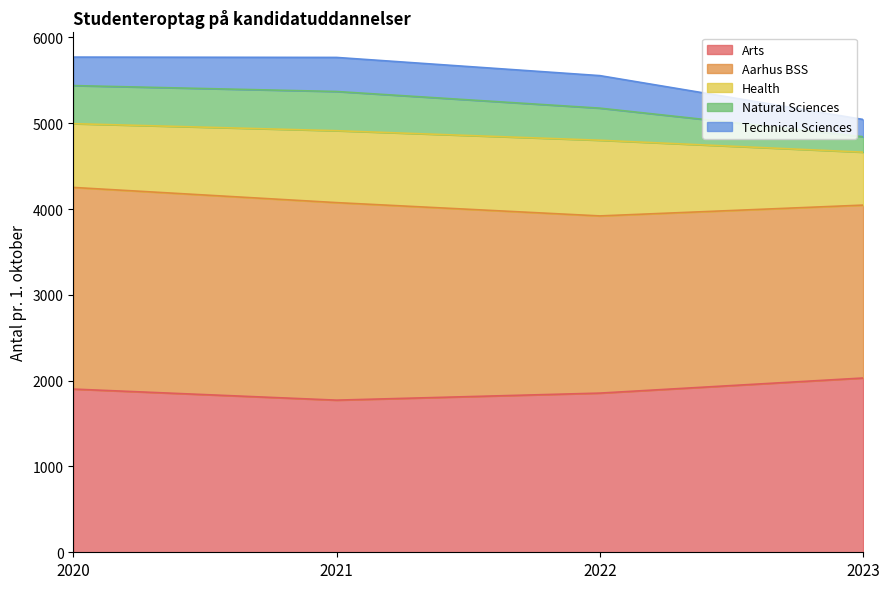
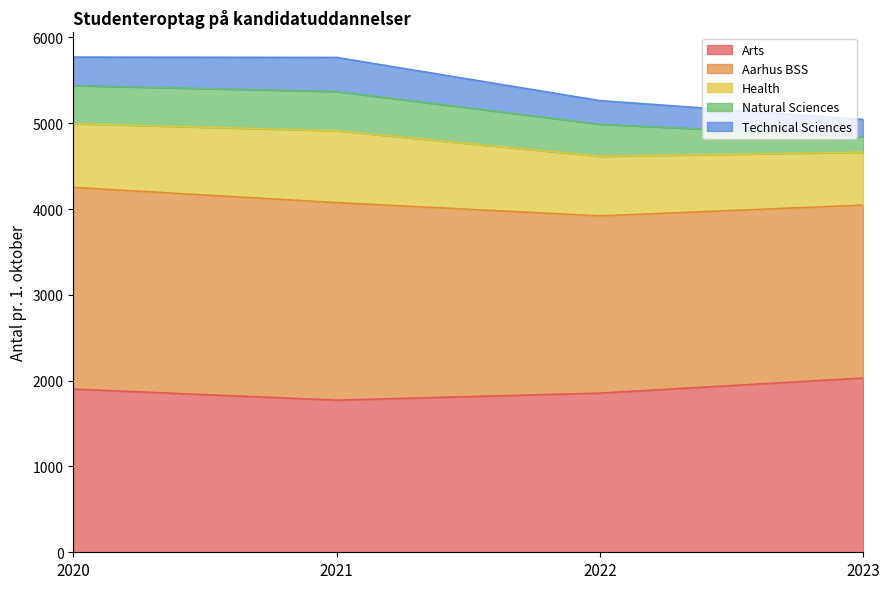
Health, 2022: 900 -> 700
Technical Sciences, 2022: 400 -> 300
